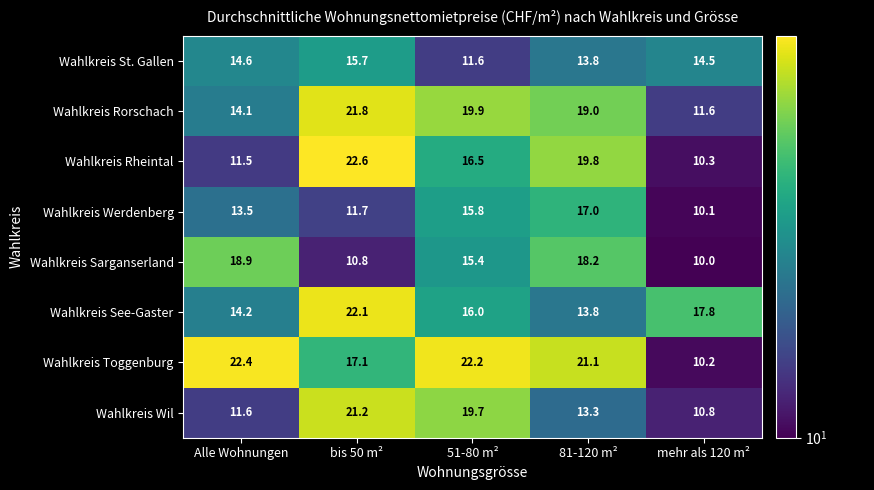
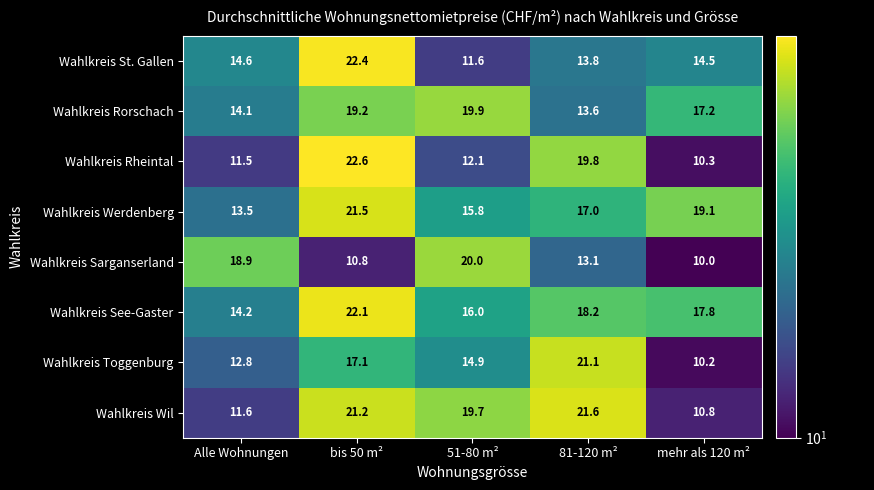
Wahlkreis St. Gallen, bis 50 m²: 15.7 -> 22.4
Wahlkreis Rorschach, bis 50 m²: 21.8 -> 19.2
Wahlkreis Rorschach, 81-120 m²: 19.0 -> 13.6
Wahlkreis Rorschach, mehr als 120 m²: 11.6 -> 17.2
Wahlkreis Rheintal, 51-80 m²: 16.5 -> 12.1
Wahlkreis Werdenberg, bis 50 m²: 11.7 -> 21.5
Wahlkreis Werdenberg, mehr als 120 m²: 10.1 -> 19.1
Wahlkreis Sarganserland, 51-80 m²: 15.4 -> 20.0
Wahlkreis Sarganserland, 81-120 m²: 18.2 -> 13.1
Wahlkreis See-Gaster, 81-120 m²: 13.8 -> 18.2
Wahlkreis Toggenburg, Alle Wohnungen: 22.4 -> 12.8
Wahlkreis Toggenburg, 51-80 m²: 22.2 -> 14.9
Wahlkreis Wil, 81-120 m²: 13.3 -> 21.6
